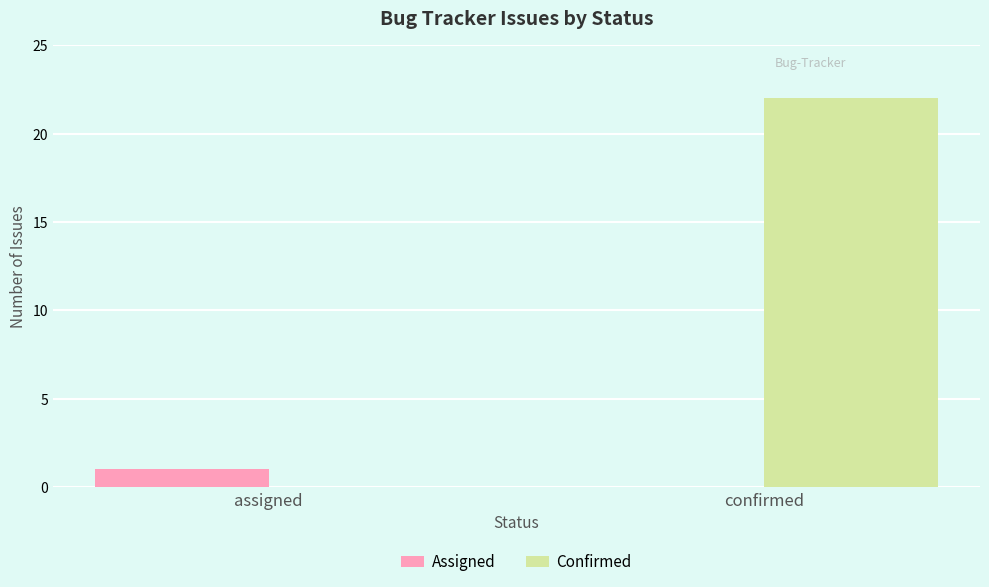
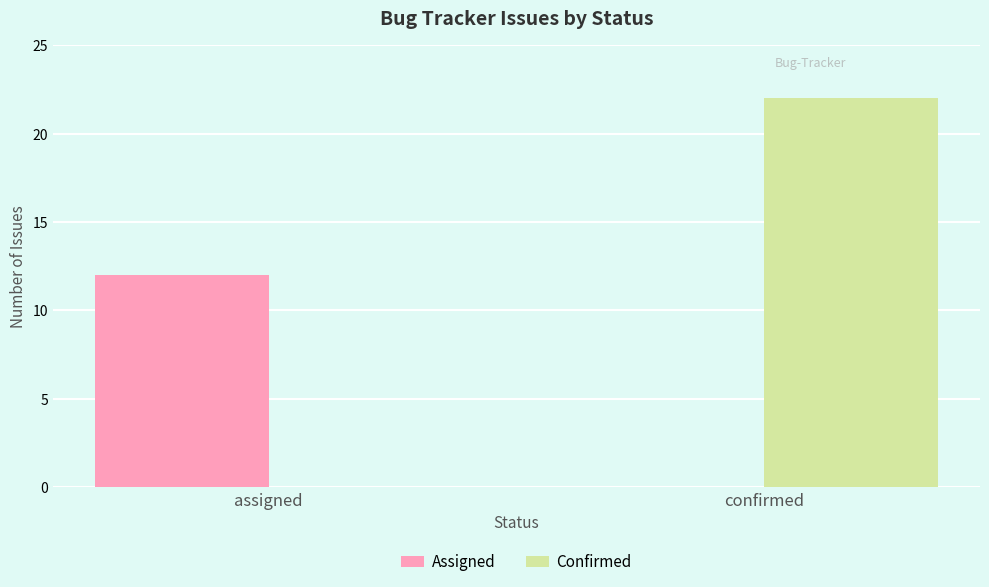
Assigned, assigned: 1 -> 12
